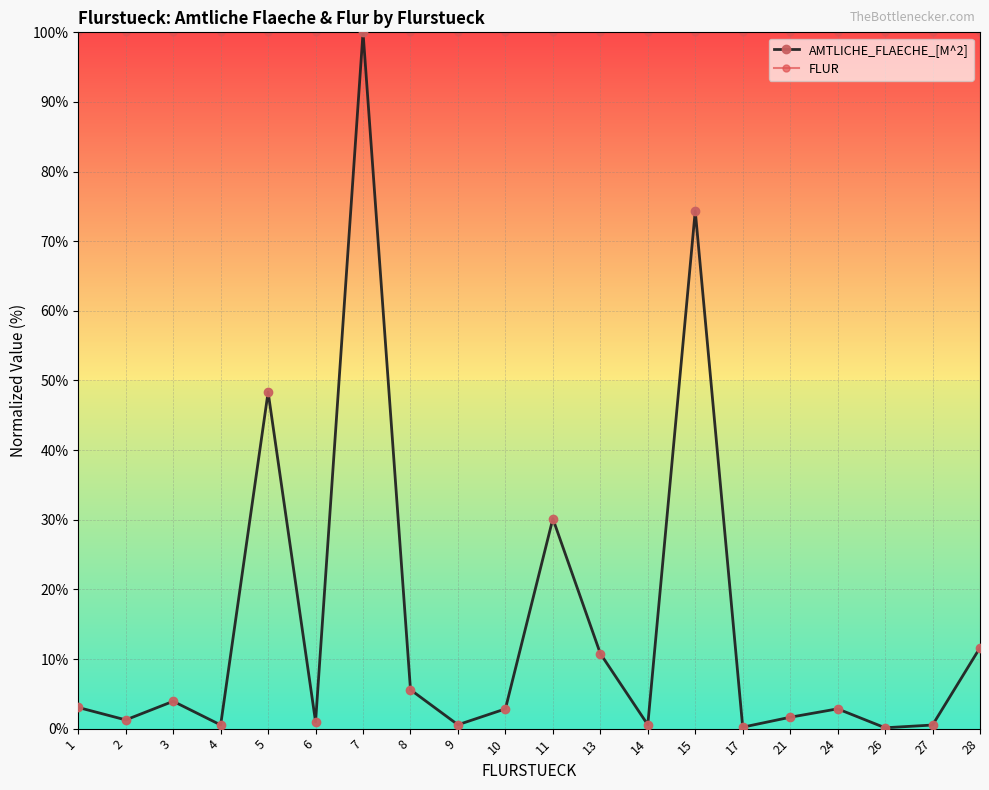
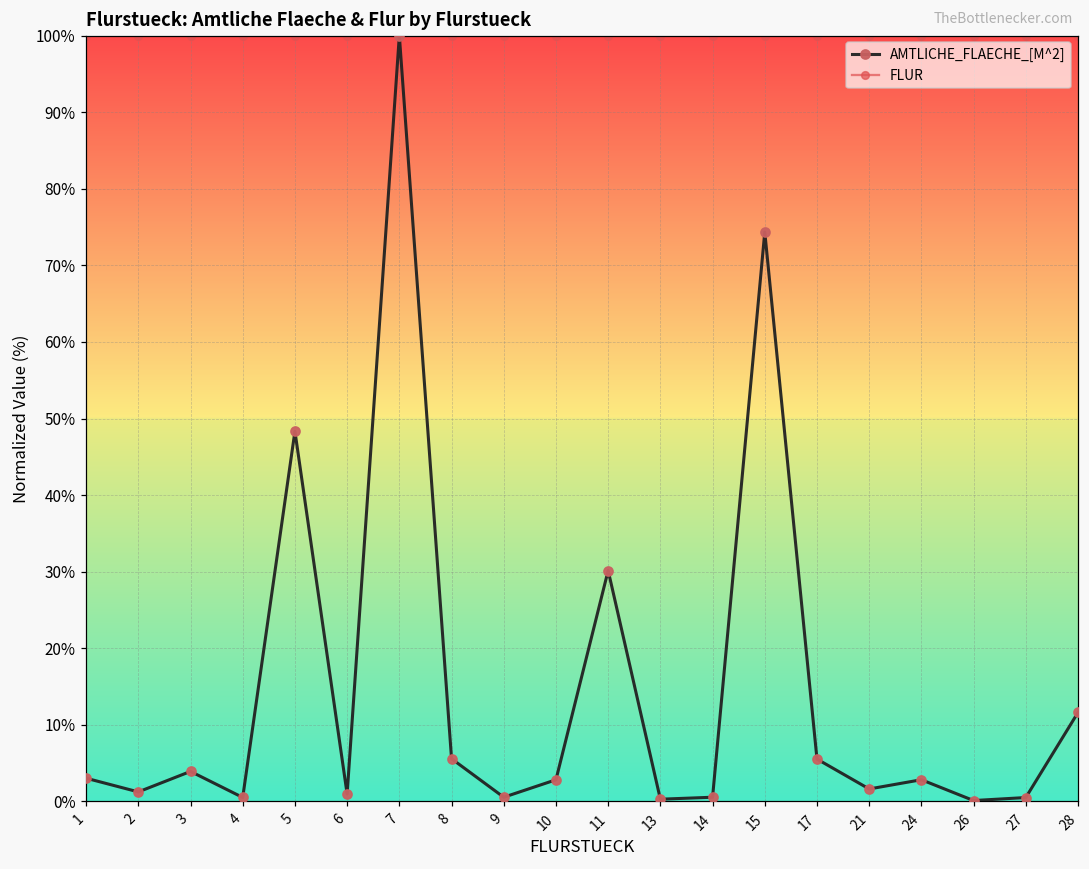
AMTLICHE_FLAECHE_[M^2], 13: 11% -> 0%
AMTLICHE_FLAECHE_[M^2], 17: 0% -> 6%
